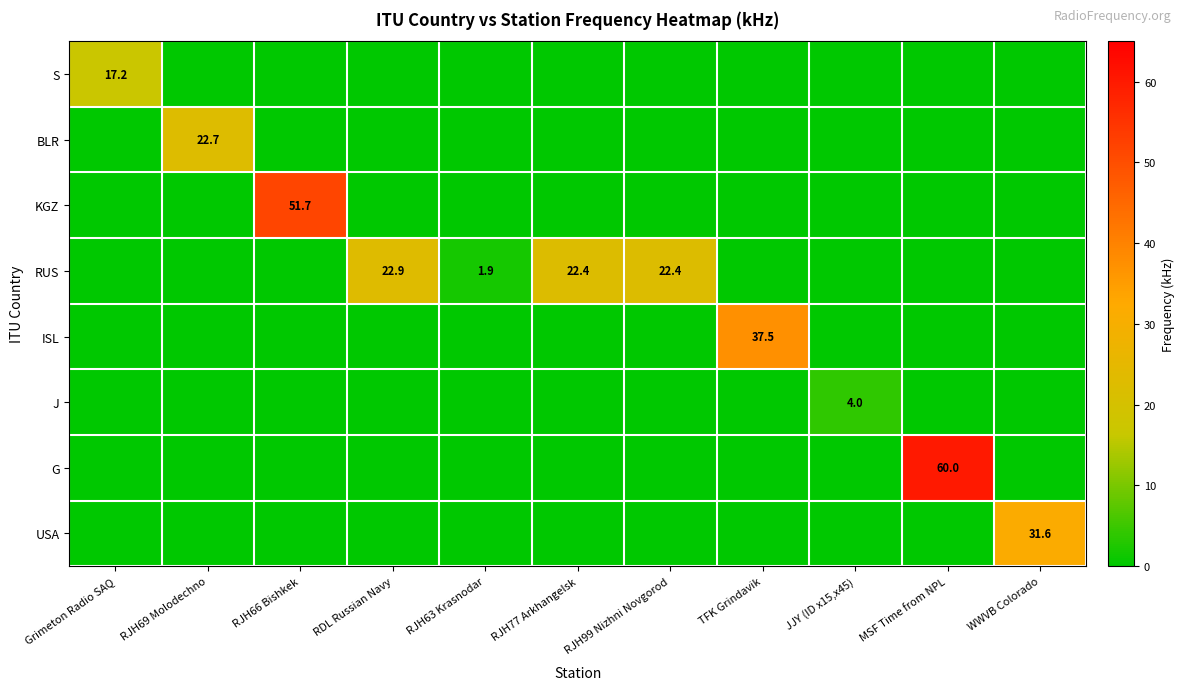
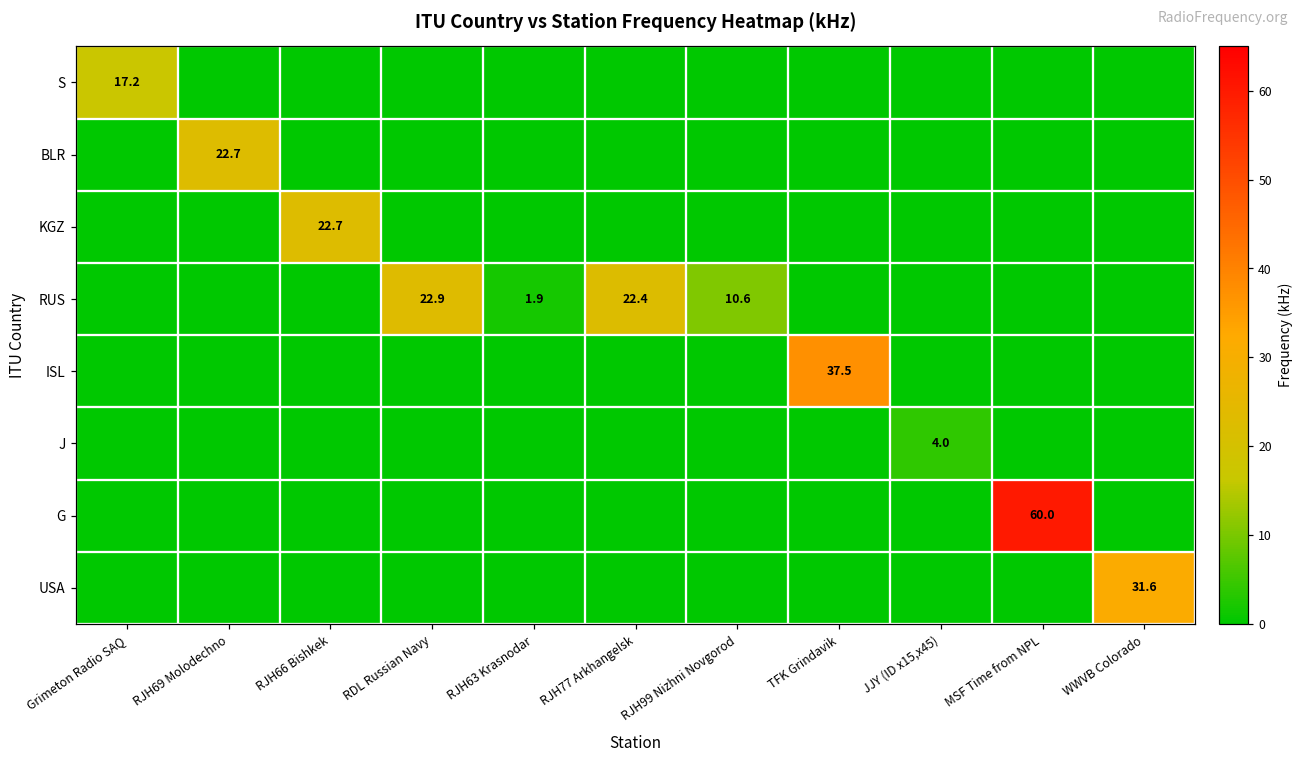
KGZ, RJH66 Bishkek: 51.7 -> 22.7
RUS, RJH99 Nizhni Novgorod: 22.4 -> 10.6
